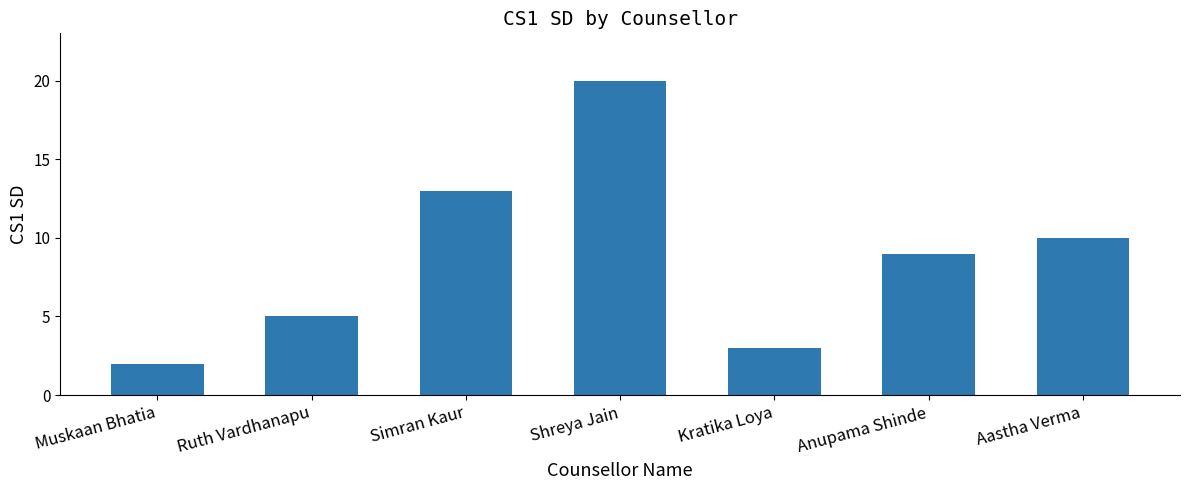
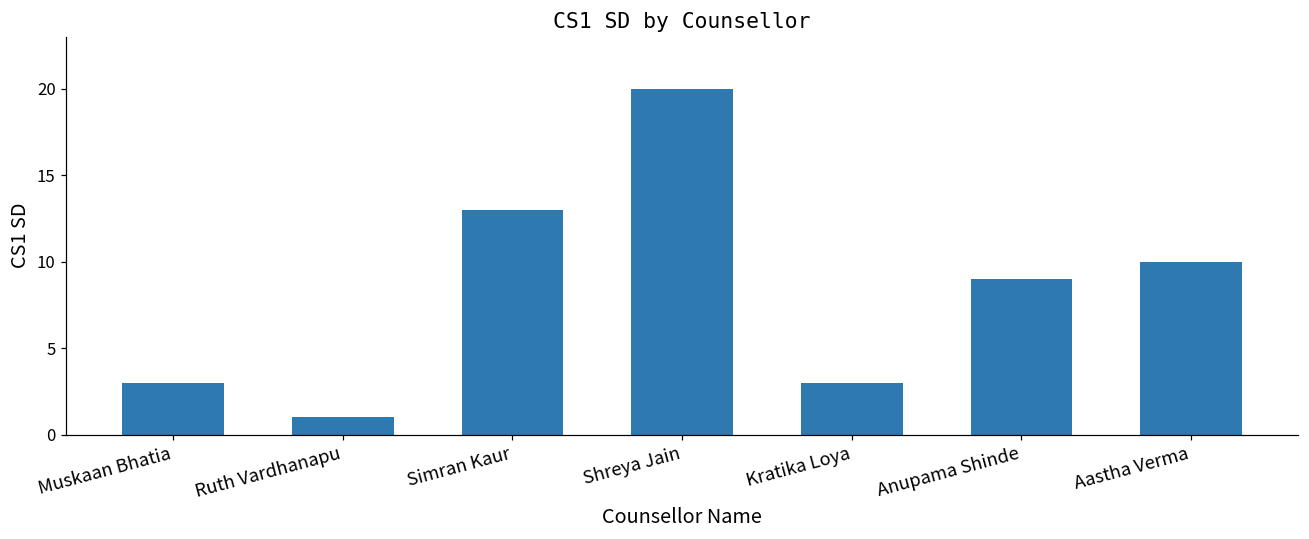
Muskaan Bhatia: 2 -> 3
Ruth Vardhanapu: 5 -> 1
